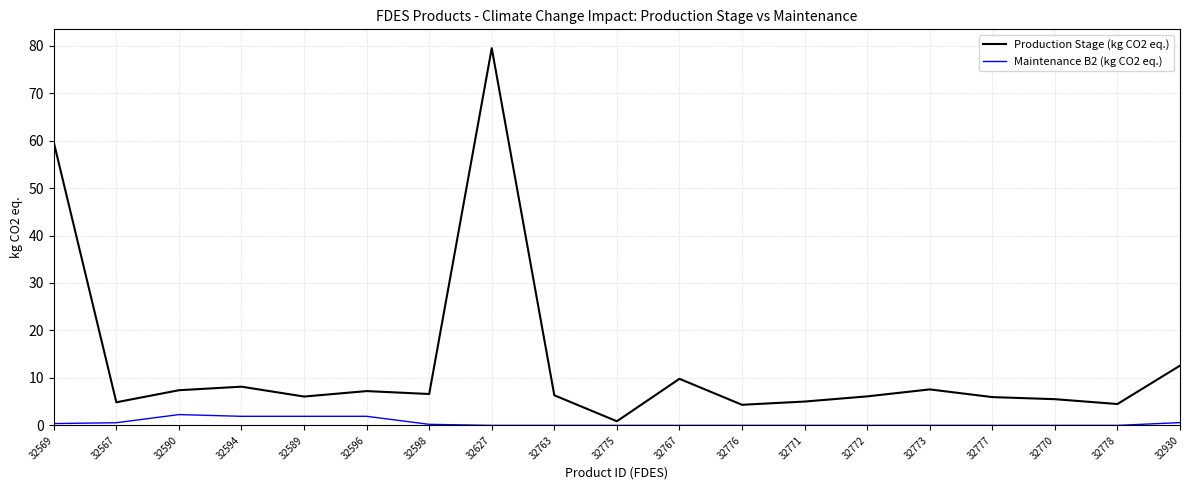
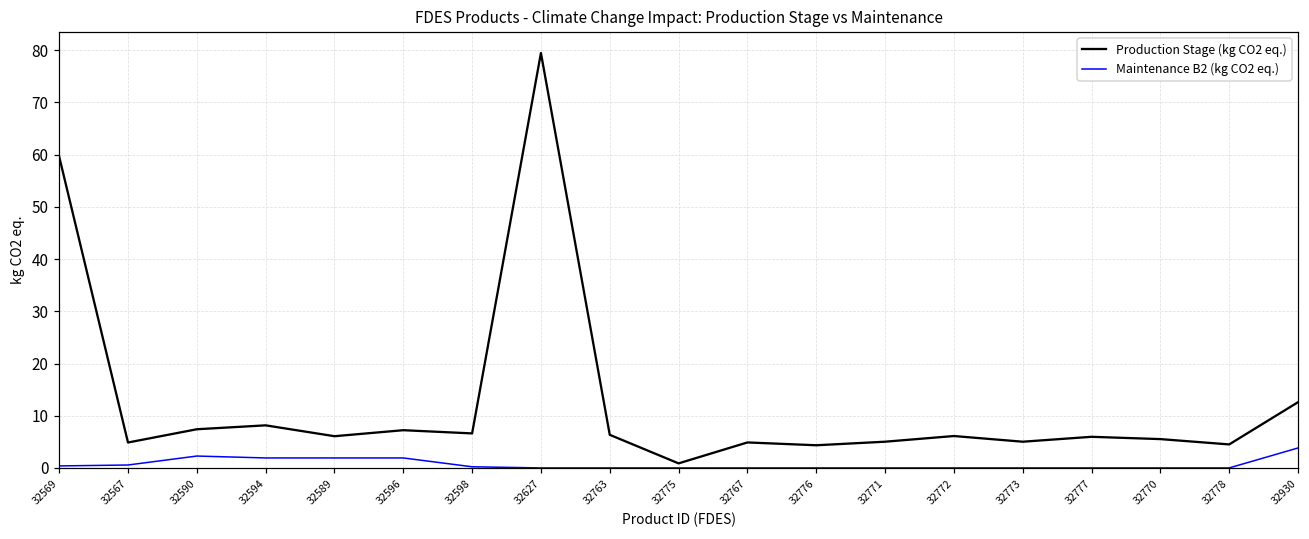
Production Stage (kg CO2 eq.), 32767: 10 -> 5
Production Stage (kg CO2 eq.), 32773: 8 -> 5
Maintenance B2 (kg CO2 eq.), 32930: 1 -> 4
